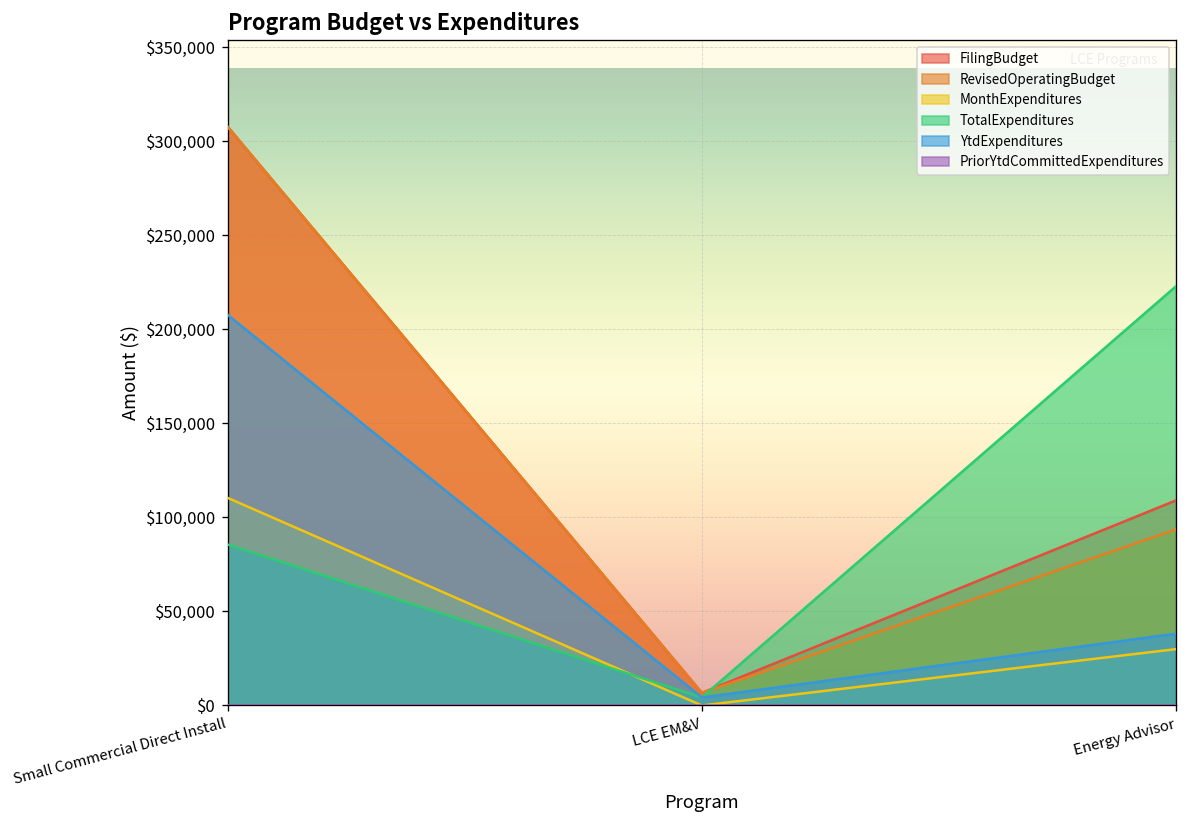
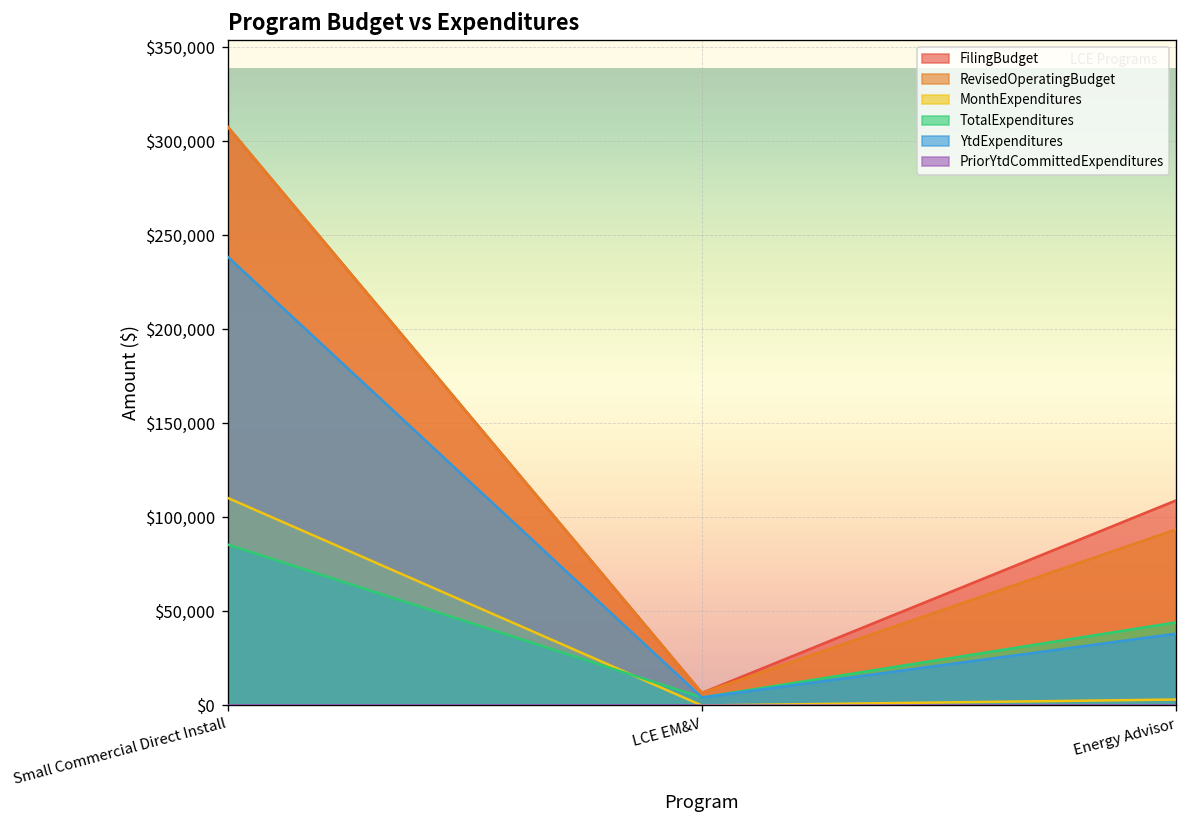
YtdExpenditures, Small Commercial Direct Install: $208,000 -> $239,000
MonthExpenditures, Energy Advisor: $30,000 -> $3,000
TotalExpenditures, Energy Advisor: $223,000 -> $44,000
